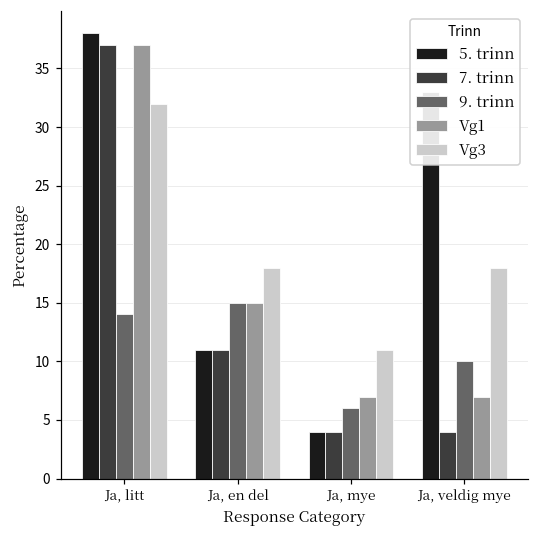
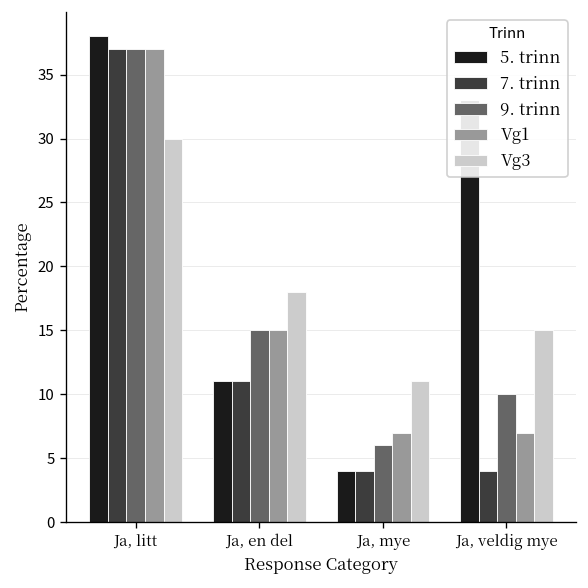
9. trinn, Ja, litt: 14 -> 37
Vg3, Ja, litt: 32 -> 30
Vg3, Ja, veldig mye: 18 -> 15
